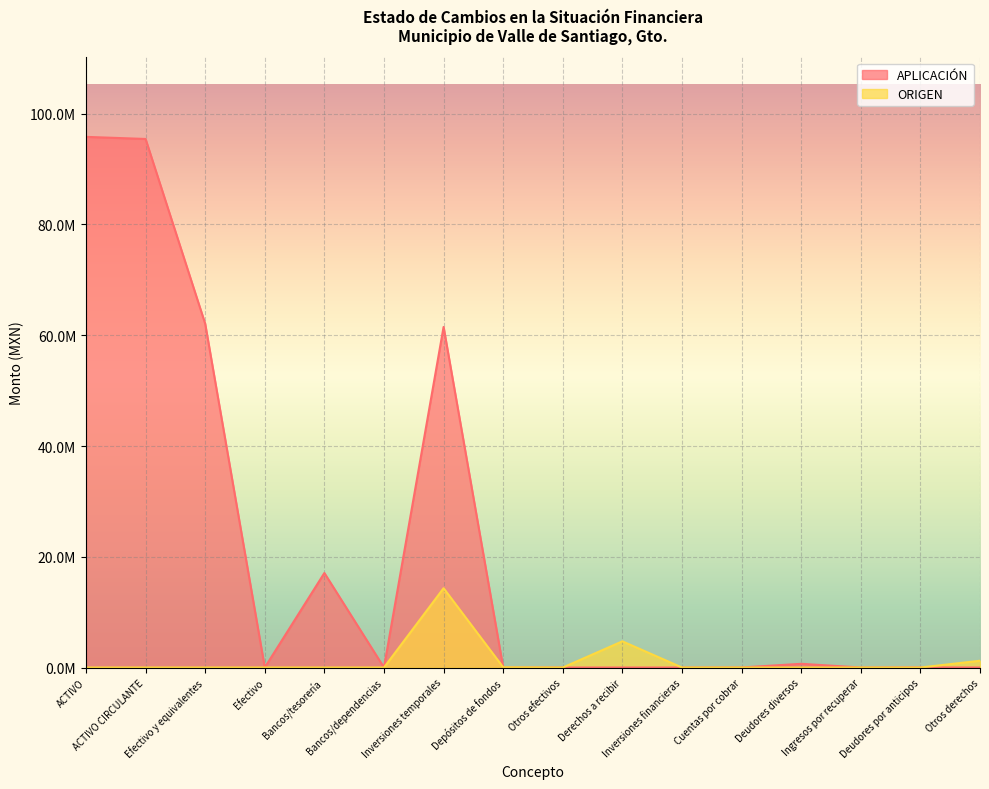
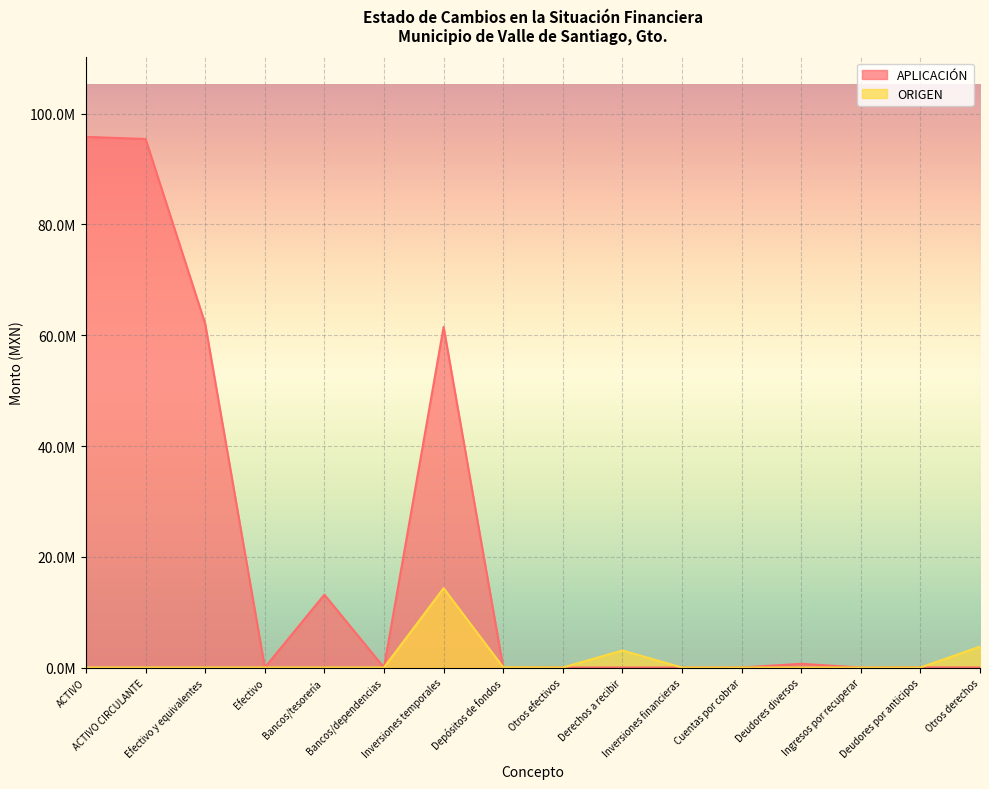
APLICACIÓN, Bancos/tesorería: 17000000 -> 13000000
ORIGEN, Derechos a recibir: 5000000 -> 3000000
ORIGEN, Otros derechos: 1000000 -> 4000000
